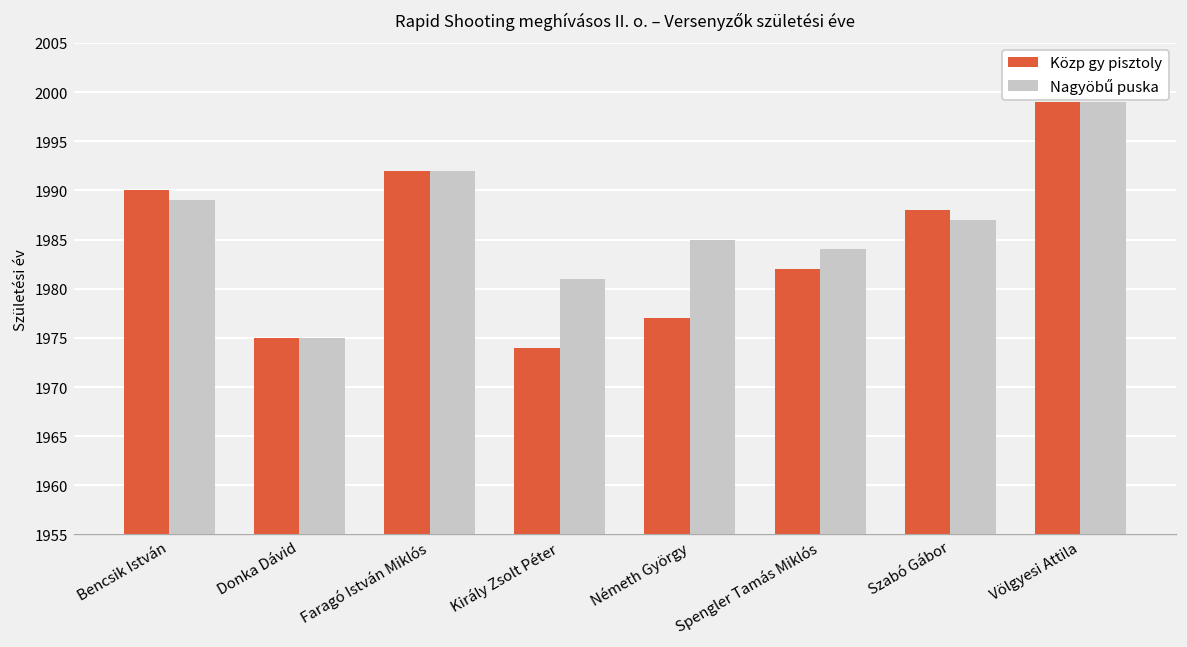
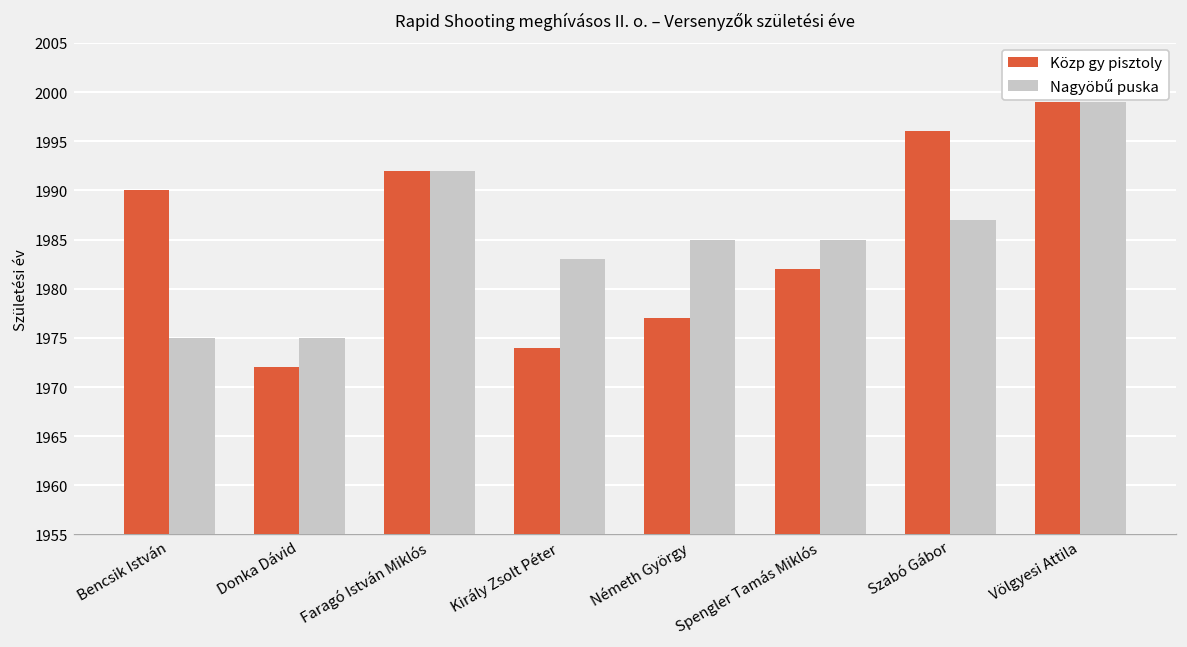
Nagyöbű puska, Bencsik István: 1989 -> 1975
Közp gy pisztoly, Donka Dávid: 1975 -> 1972
Nagyöbű puska, Király Zsolt Péter: 1981 -> 1983
Nagyöbű puska, Spengler Tamás Miklós: 1984 -> 1985
Közp gy pisztoly, Szabó Gábor: 1988 -> 1996
